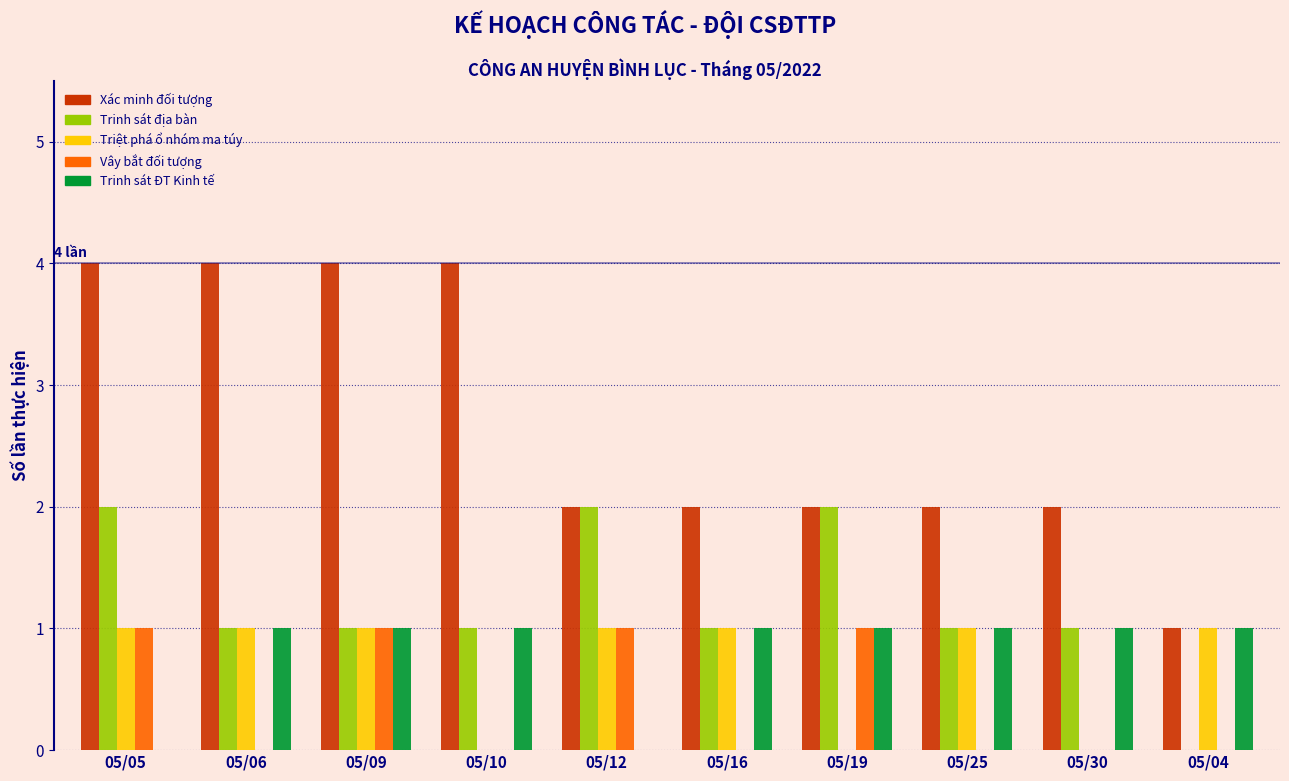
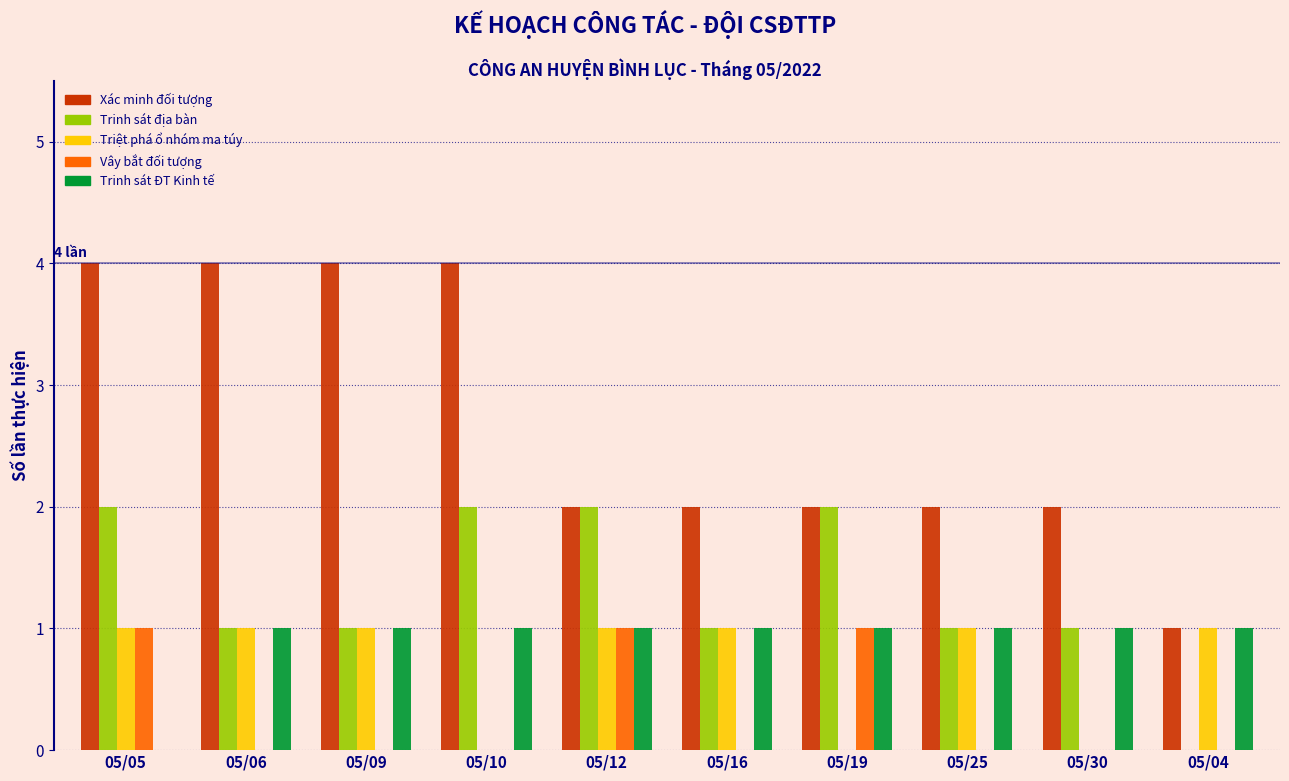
Vây bắt đối tượng, 05/09: 1 -> 0
Trinh sát địa bàn, 05/10: 1 -> 2
Trinh sát ĐT Kinh tế, 05/12: 0 -> 1
